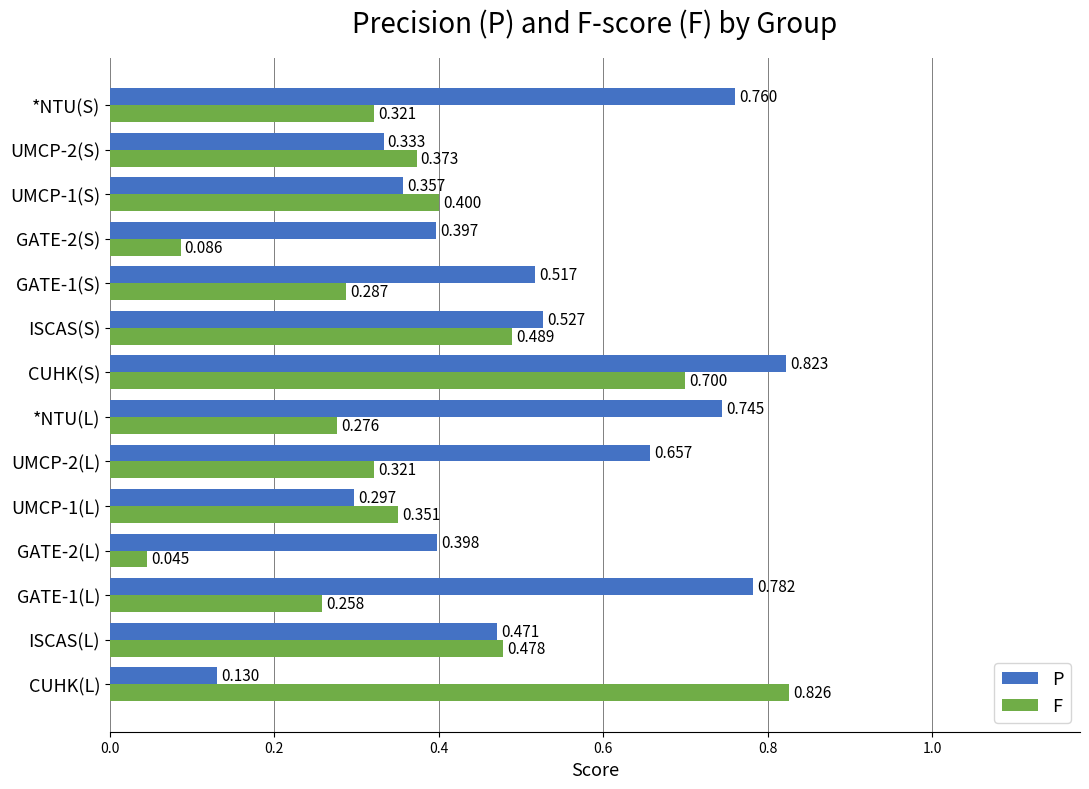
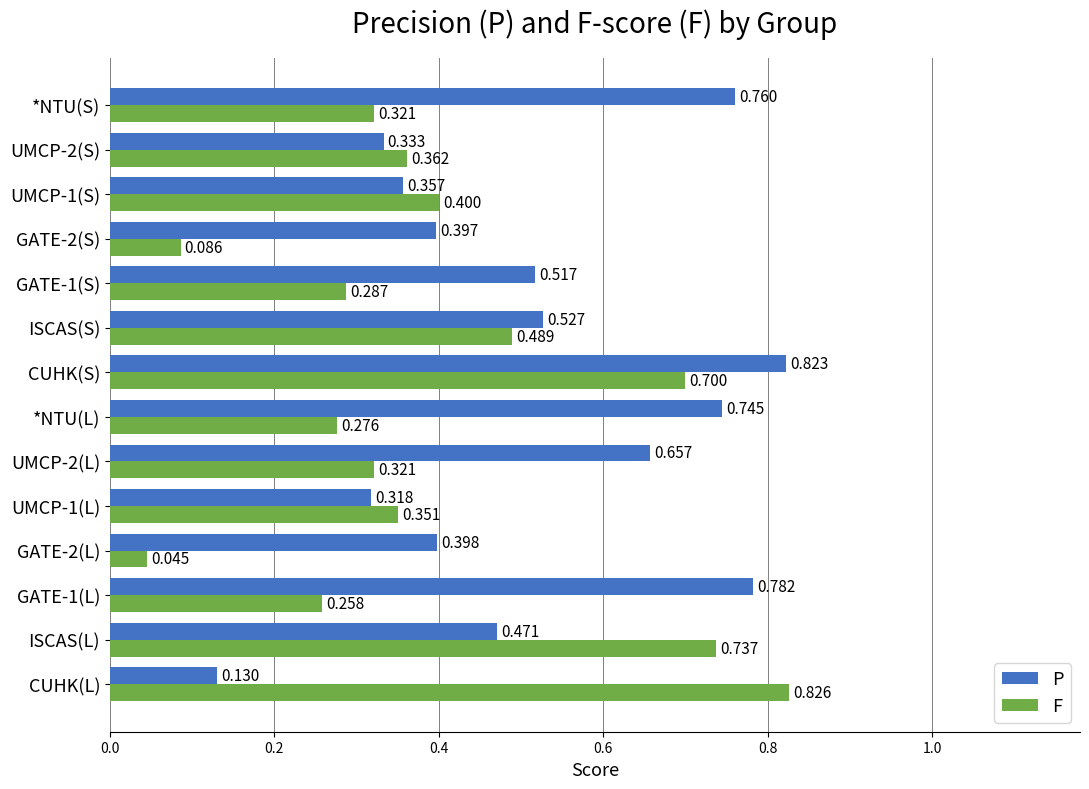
F, UMCP-2(S): 0.373 -> 0.362
P, UMCP-1(L): 0.297 -> 0.318
F, ISCAS(L): 0.478 -> 0.737
